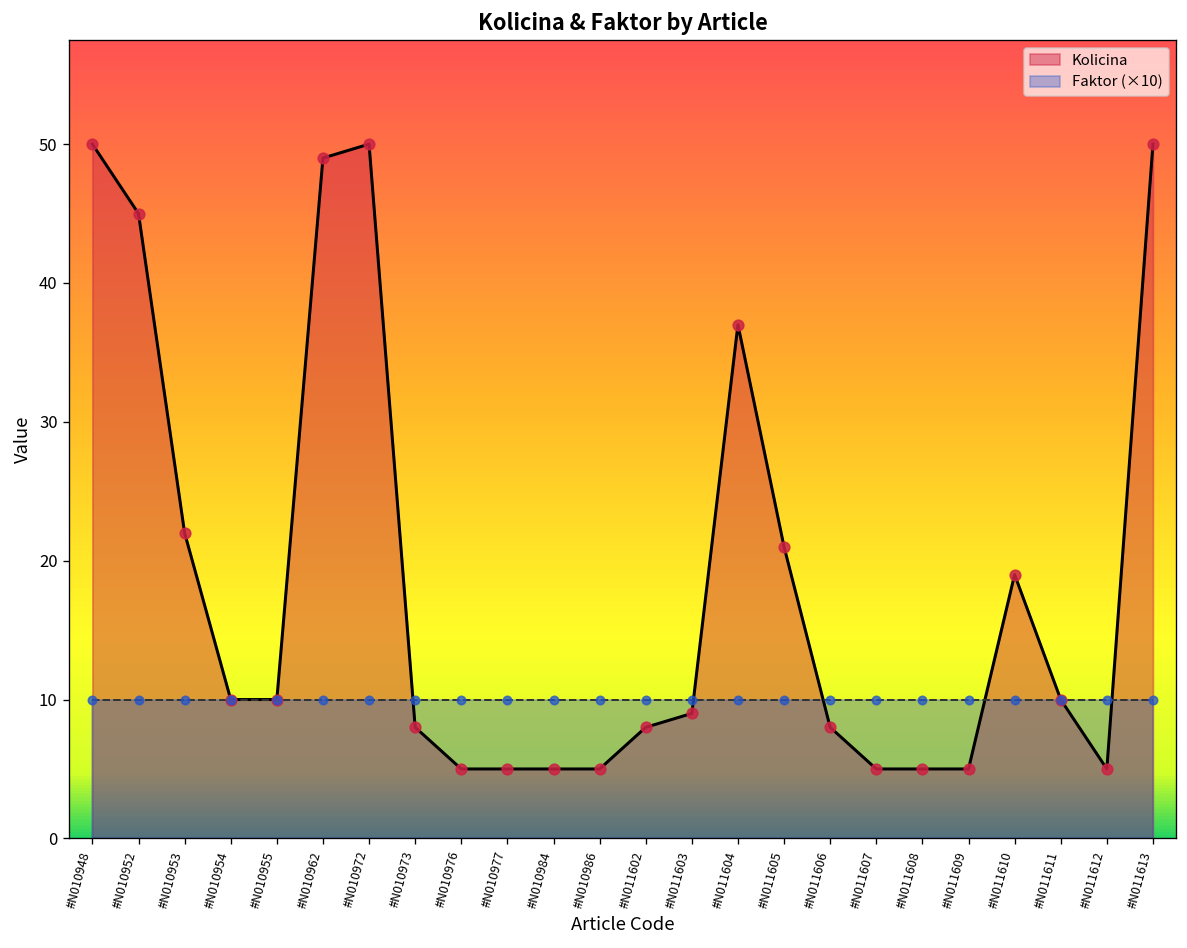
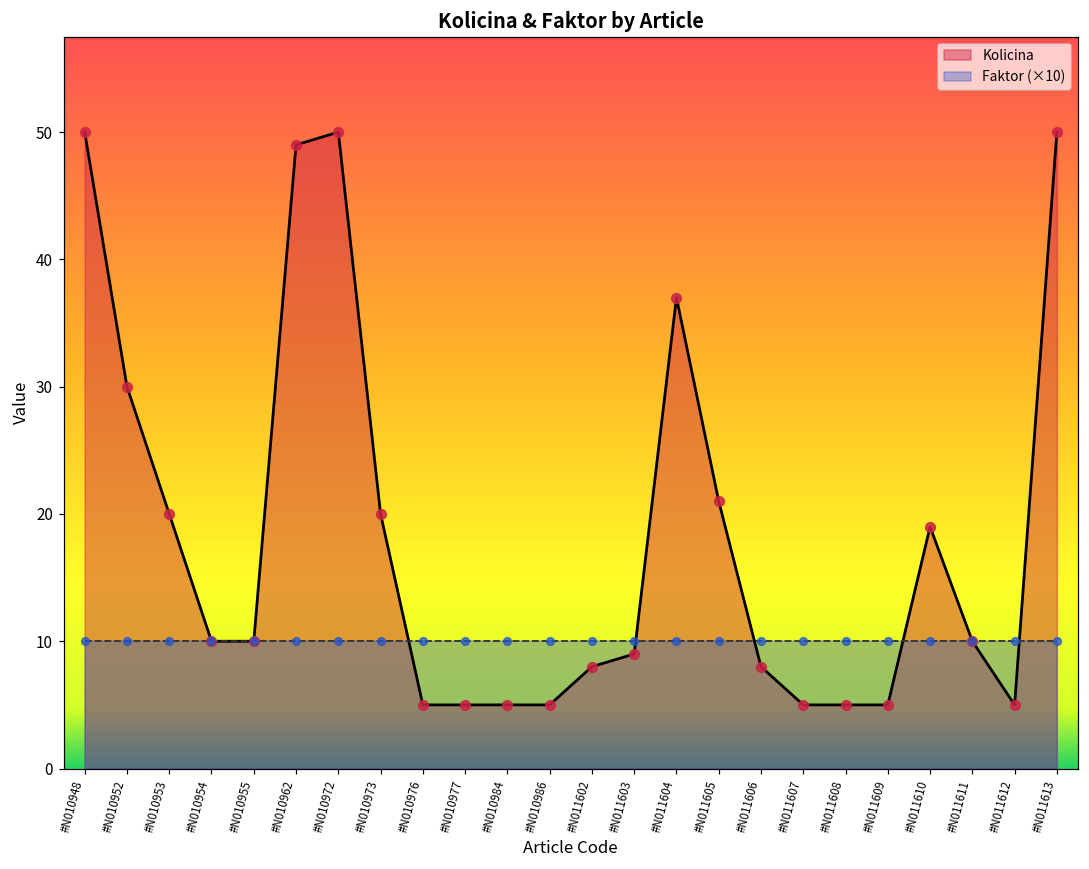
Kolicina, #N010952: 45 -> 30
Kolicina, #N010953: 22 -> 20
Kolicina, #N010973: 8 -> 20
